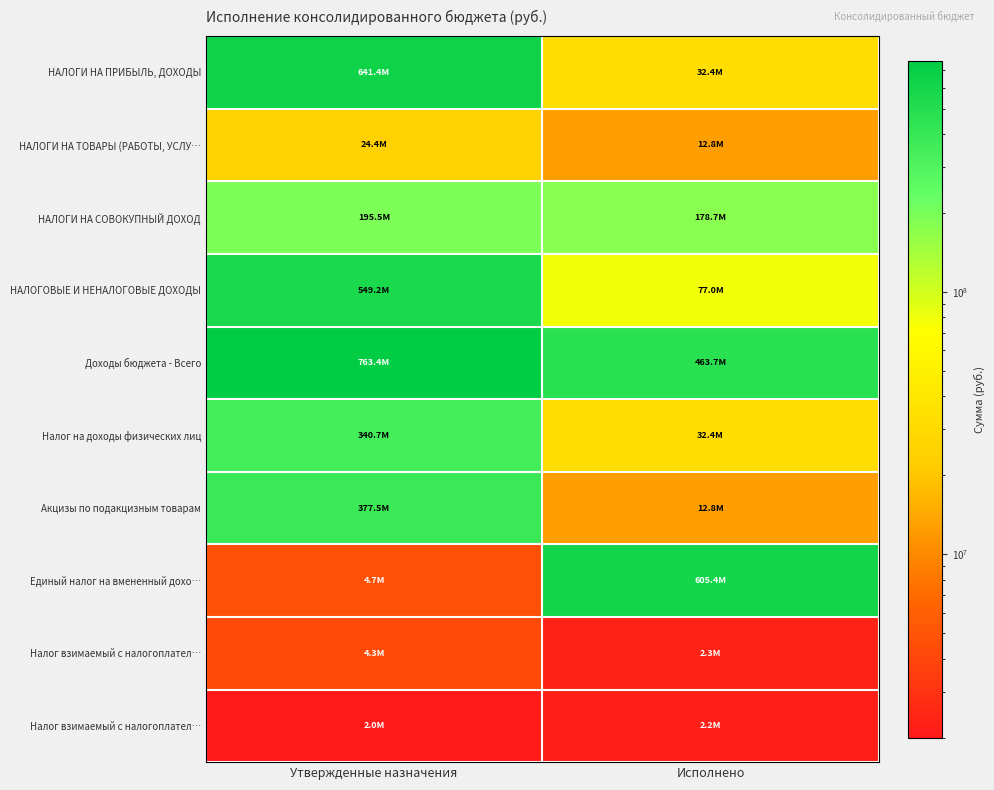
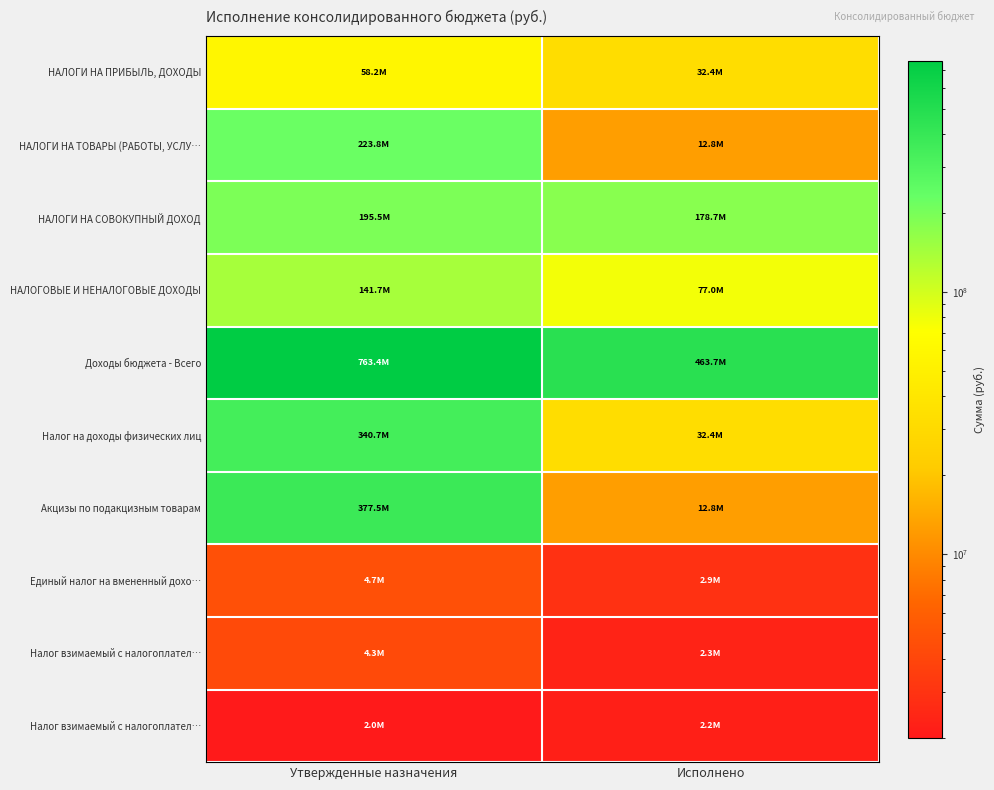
НАЛОГИ НА ПРИБЫЛЬ, ДОХОДЫ, Утвержденные назначения: 641.4M -> 58.2M
НАЛОГИ НА ТОВАРЫ (РАБОТЫ, УСЛУ…, Утвержденные назначения: 24.4M -> 223.8M
НАЛОГОВЫЕ И НЕНАЛОГОВЫЕ ДОХОДЫ, Утвержденные назначения: 549.2M -> 141.7M
Единый налог на вмененный дохо…, Исполнено: 605.4M -> 2.9M
